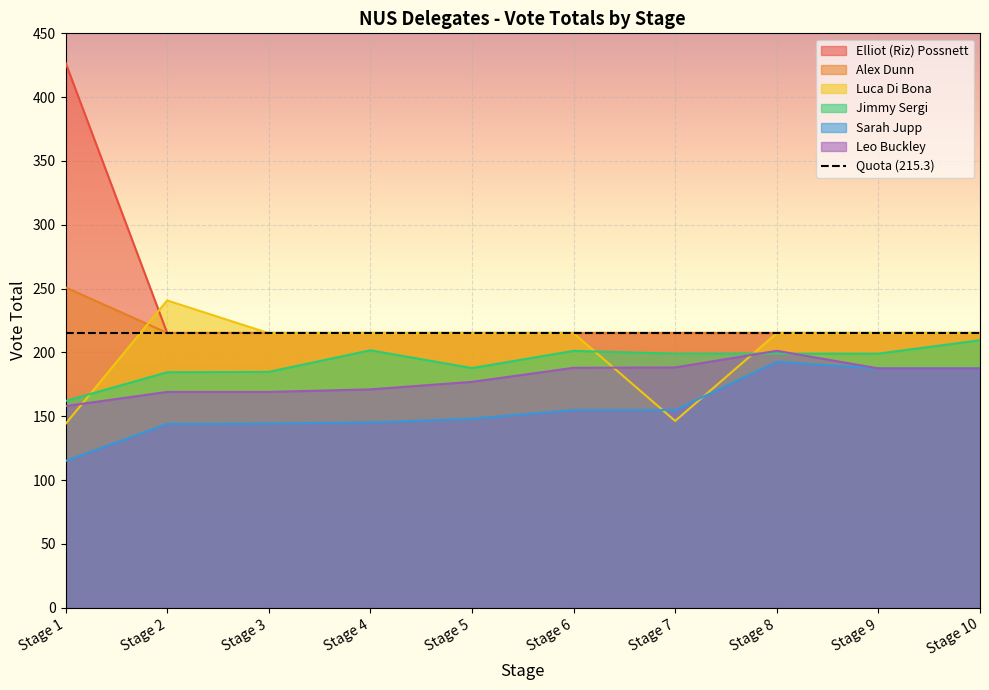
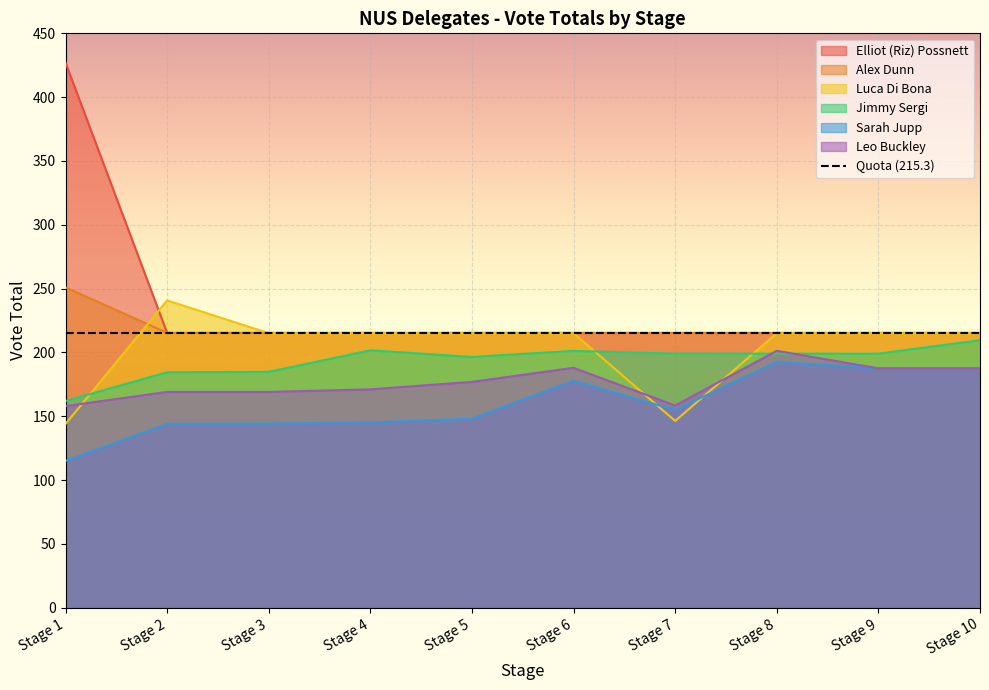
Jimmy Sergi, Stage 5: 188 -> 197
Sarah Jupp, Stage 6: 155 -> 178
Leo Buckley, Stage 7: 188 -> 158
